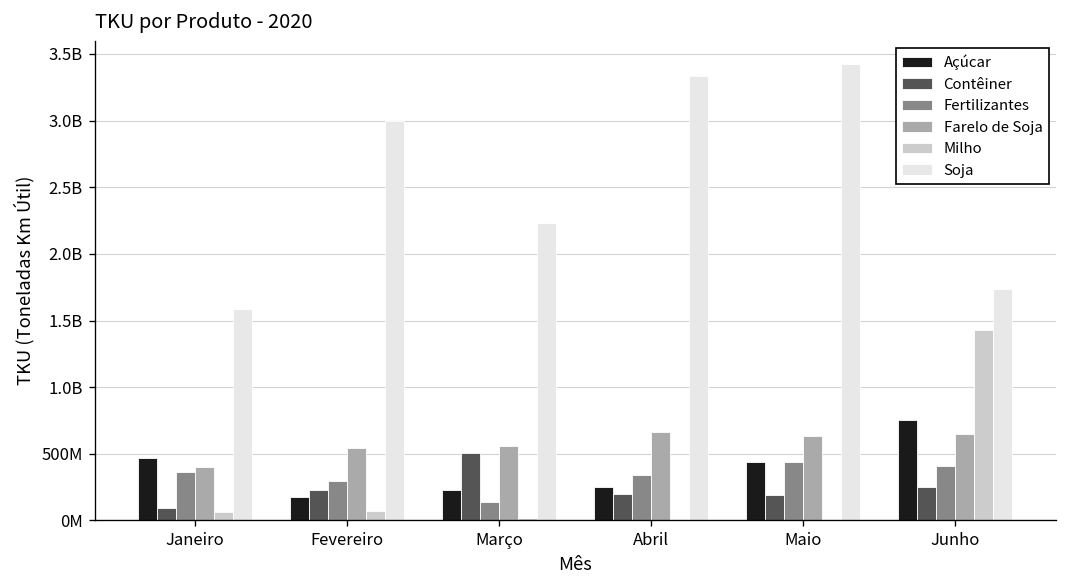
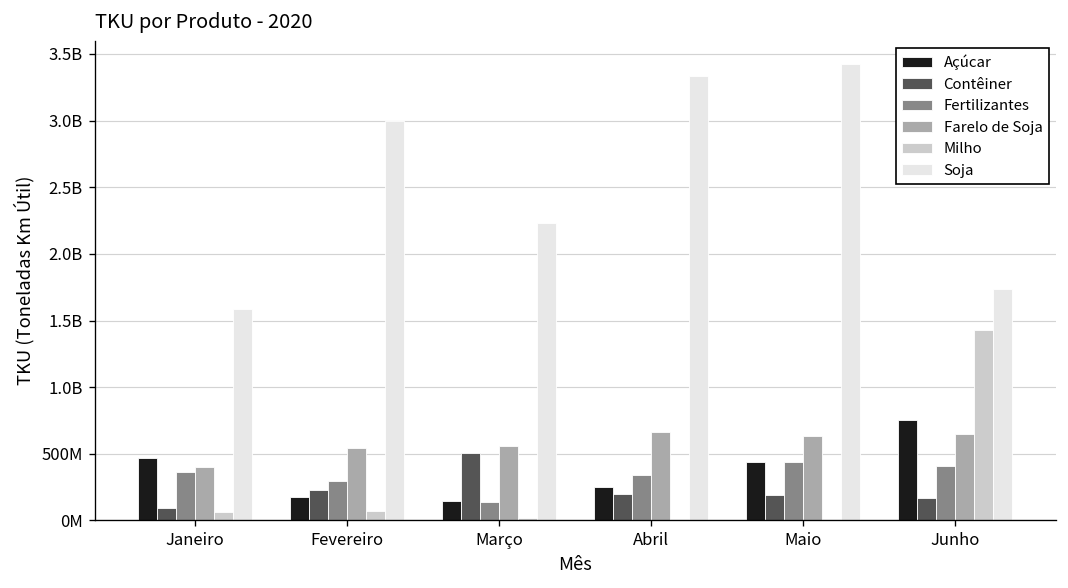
Açúcar, Março: 230000000 -> 150000000
Contêiner, Junho: 250000000 -> 170000000
